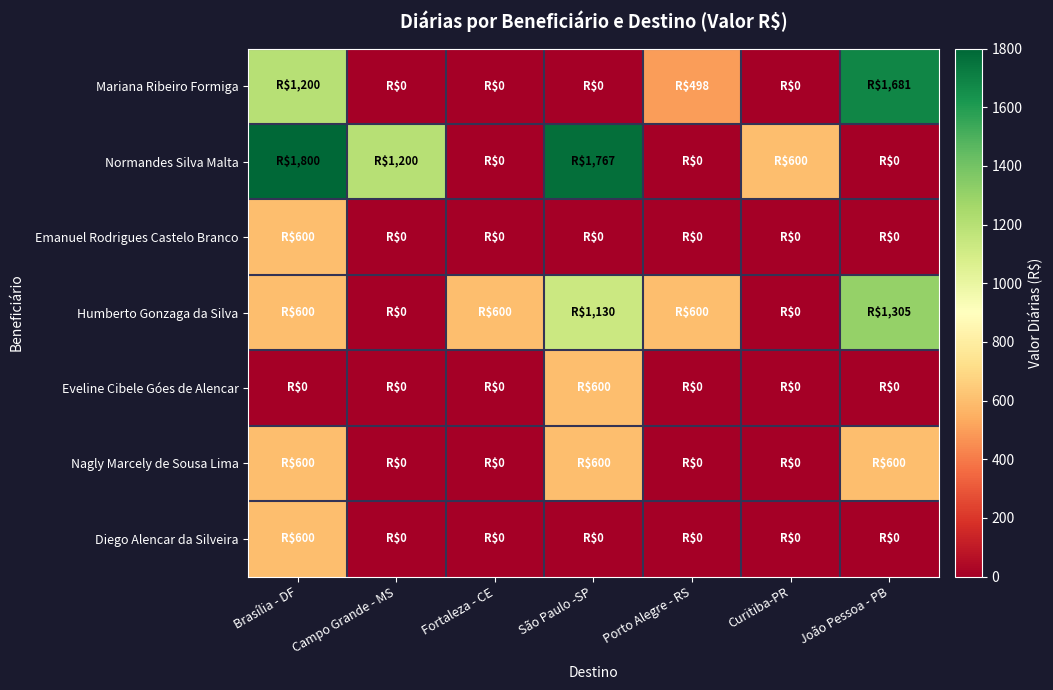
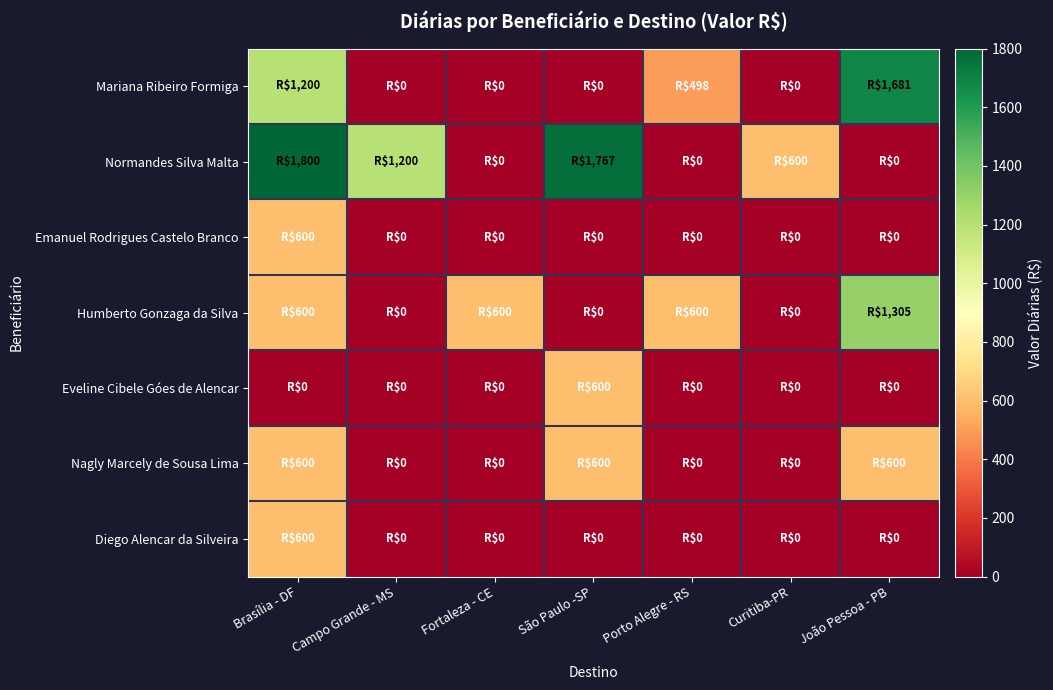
Humberto Gonzaga da Silva, São Paulo -SP: $1,130 -> $0
